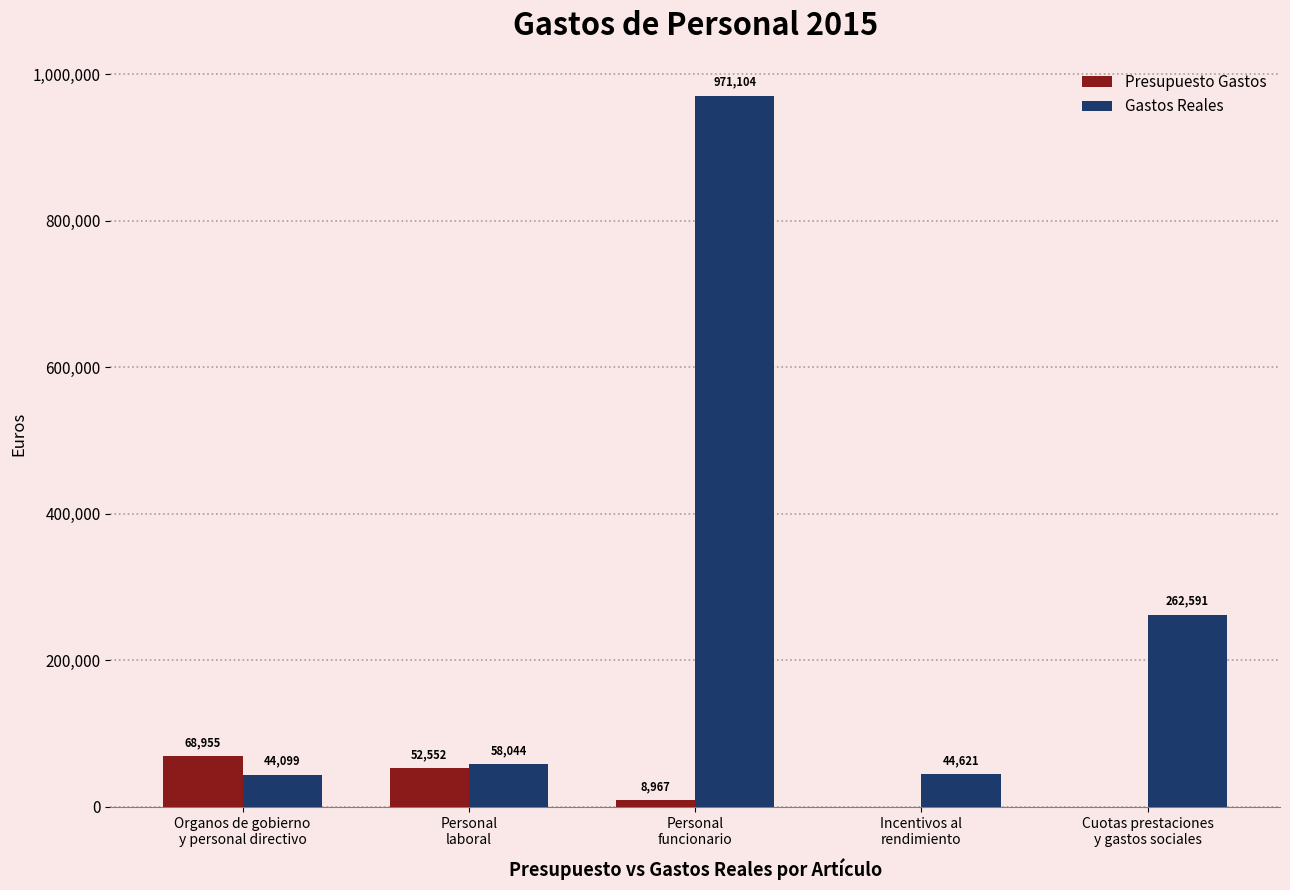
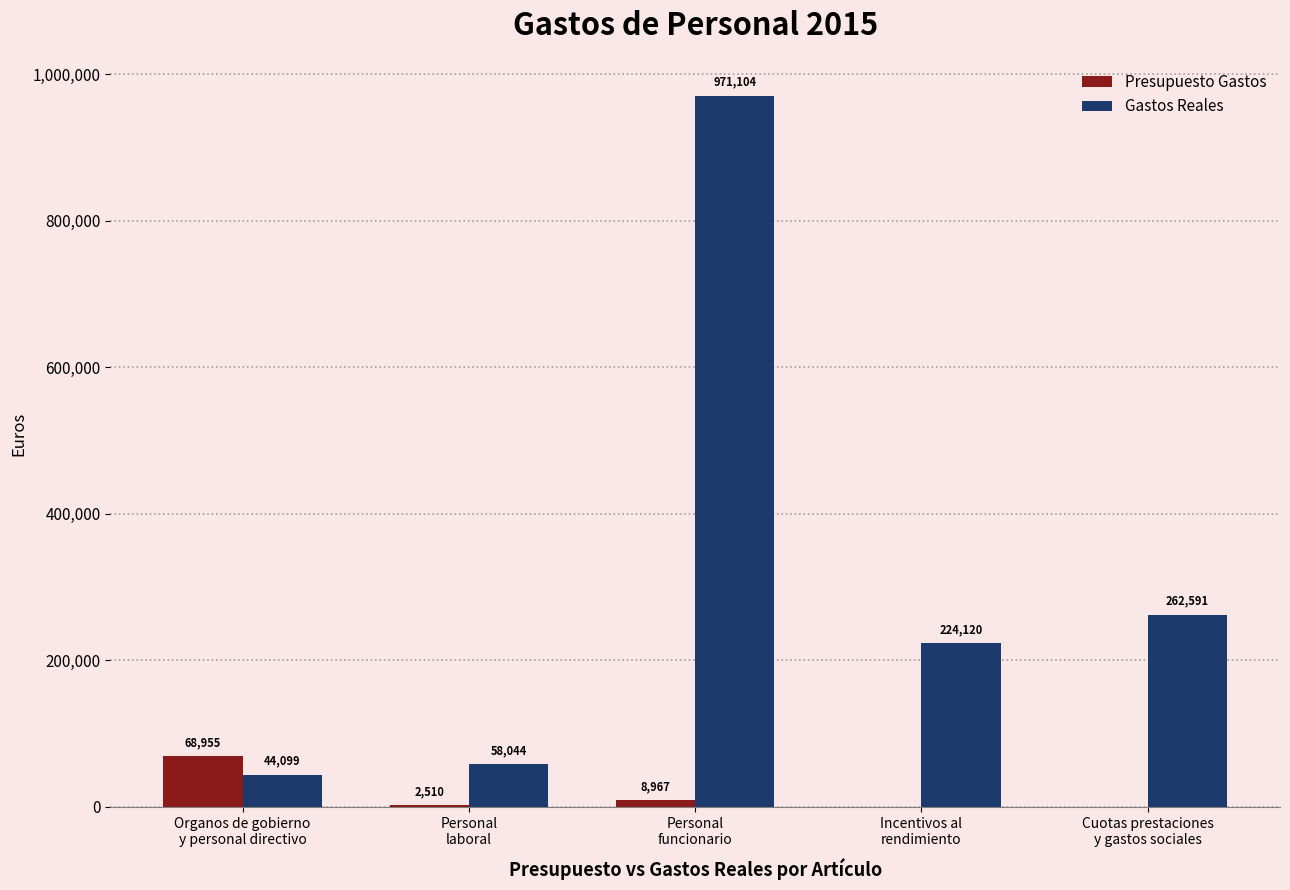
Presupuesto Gastos, Personal laboral: 52,552 -> 2,510
Gastos Reales, Incentivos al rendimiento: 44,621 -> 224,120
